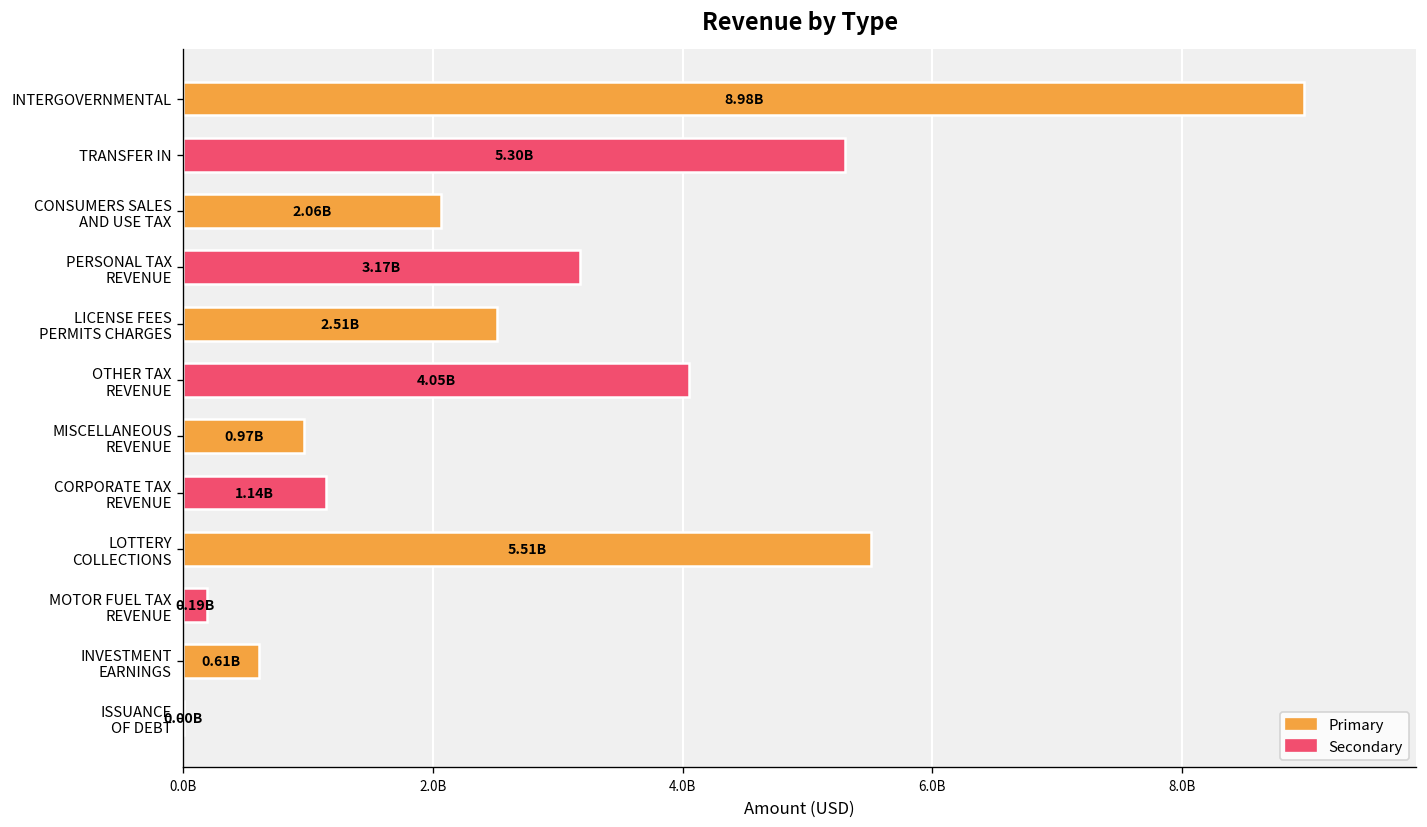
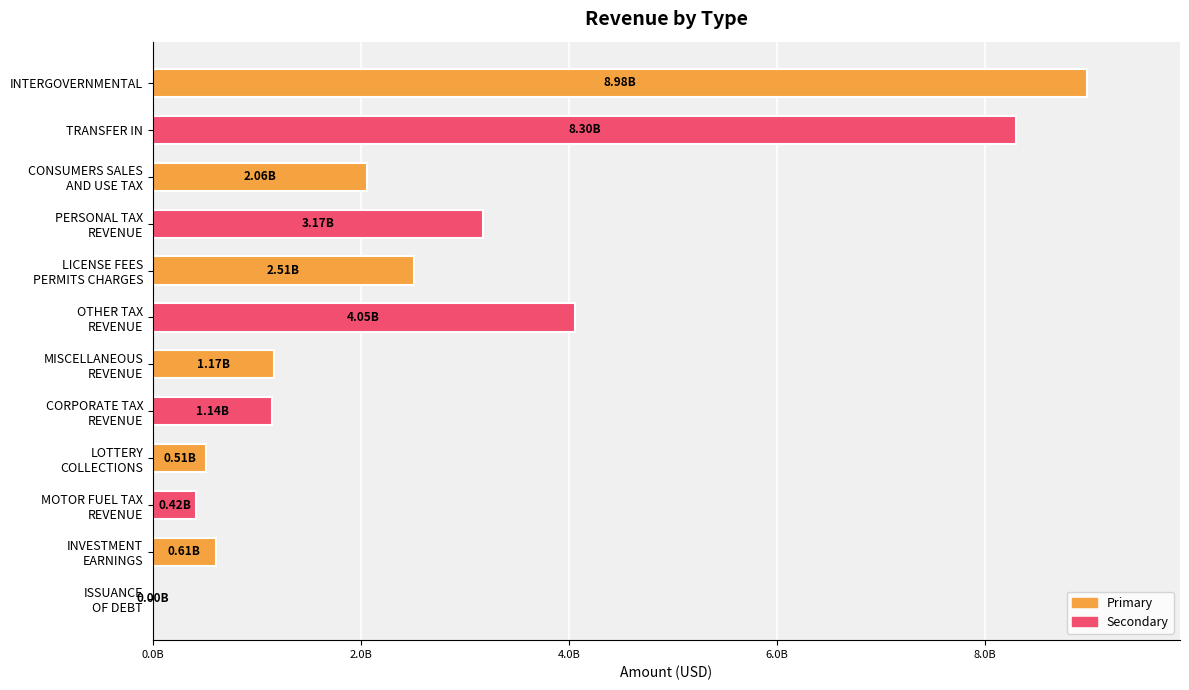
TRANSFER IN: 5.30B -> 8.30B
MISCELLANEOUS REVENUE: 0.97B -> 1.17B
LOTTERY COLLECTIONS: 5.51B -> 0.51B
MOTOR FUEL TAX REVENUE: 0.19B -> 0.42B
